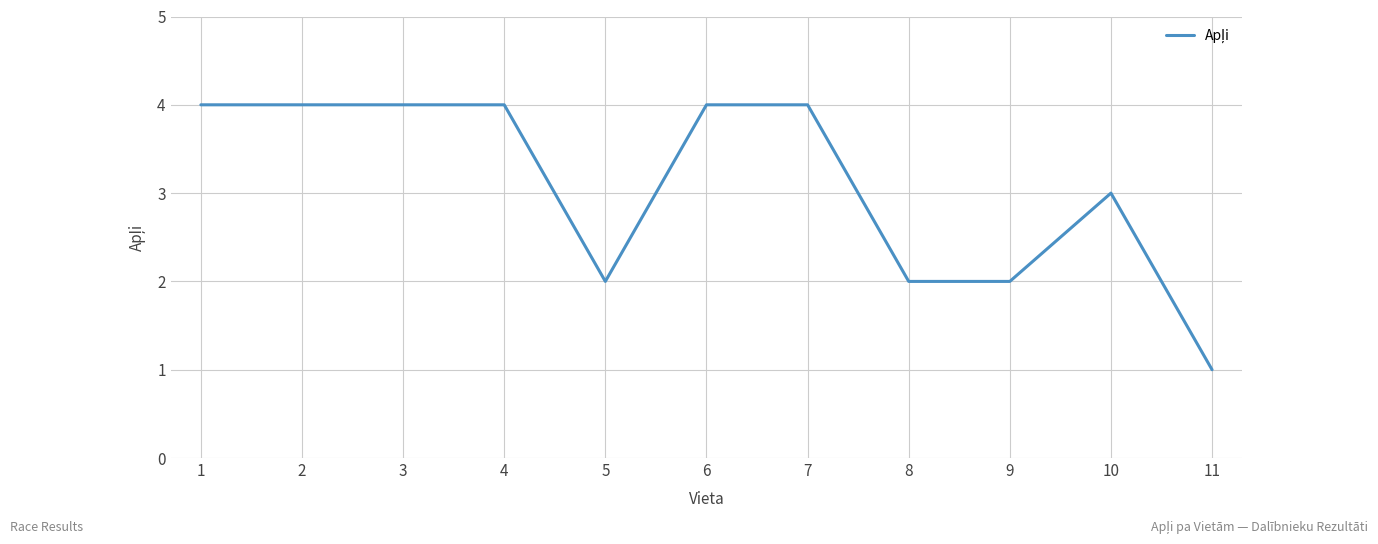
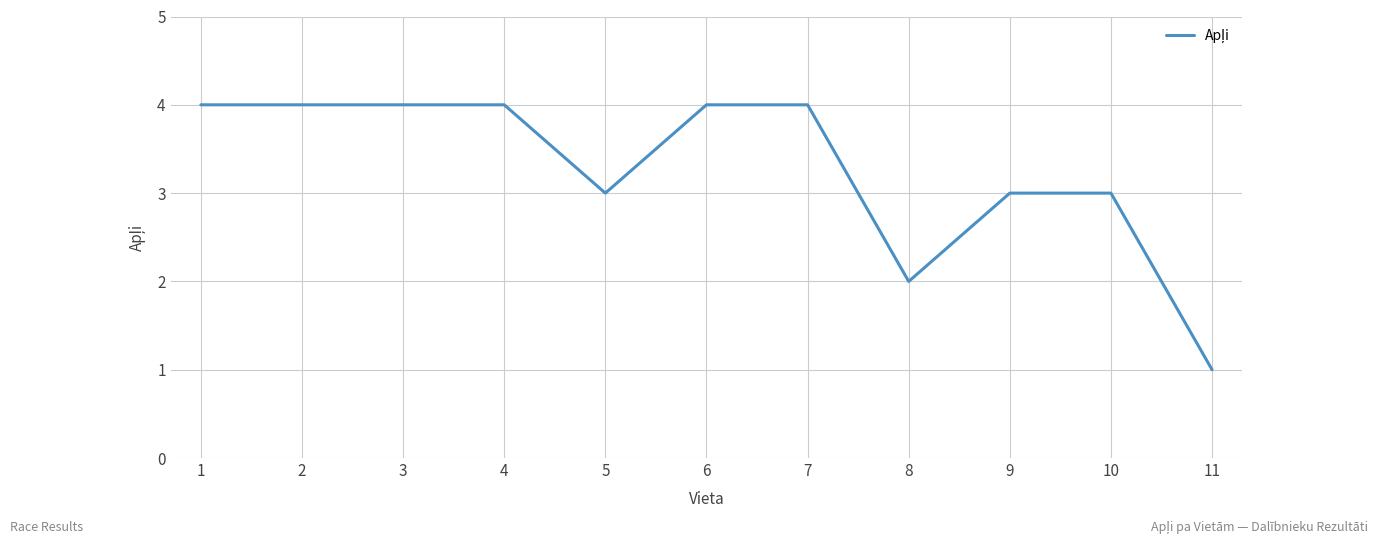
5: 2 -> 3
9: 2 -> 3
